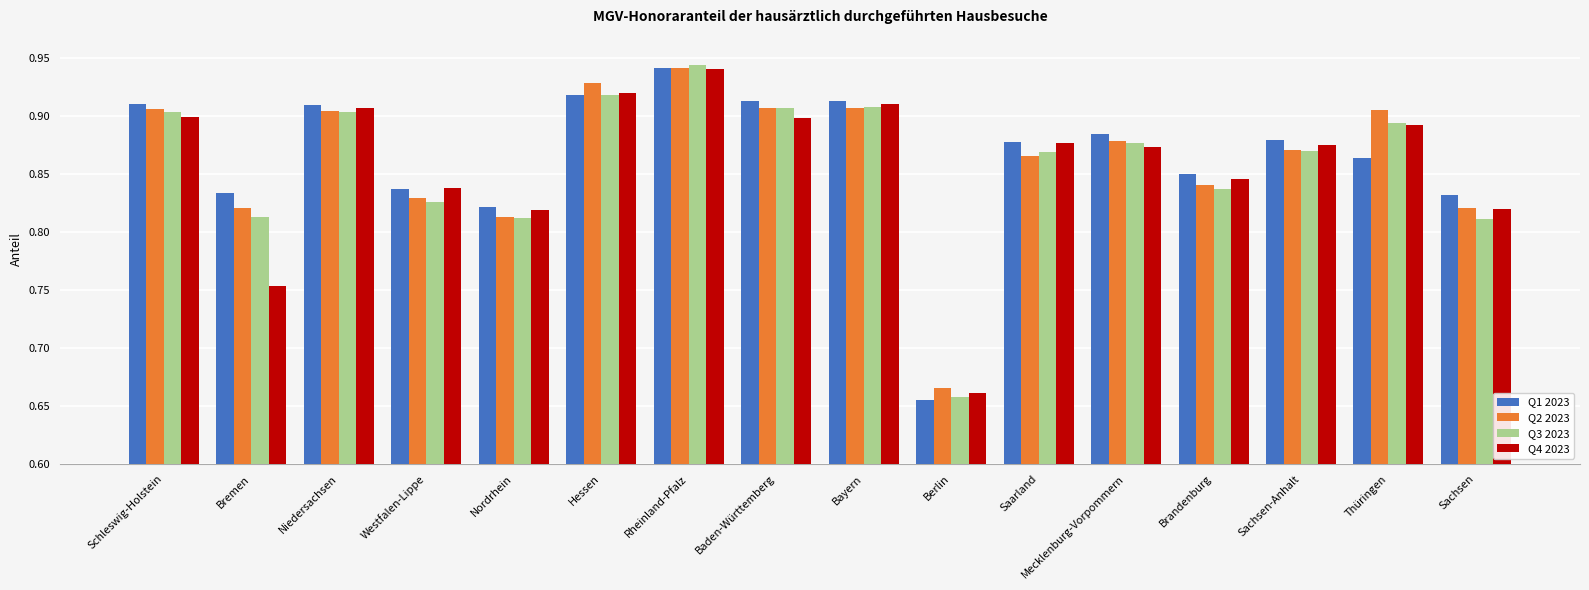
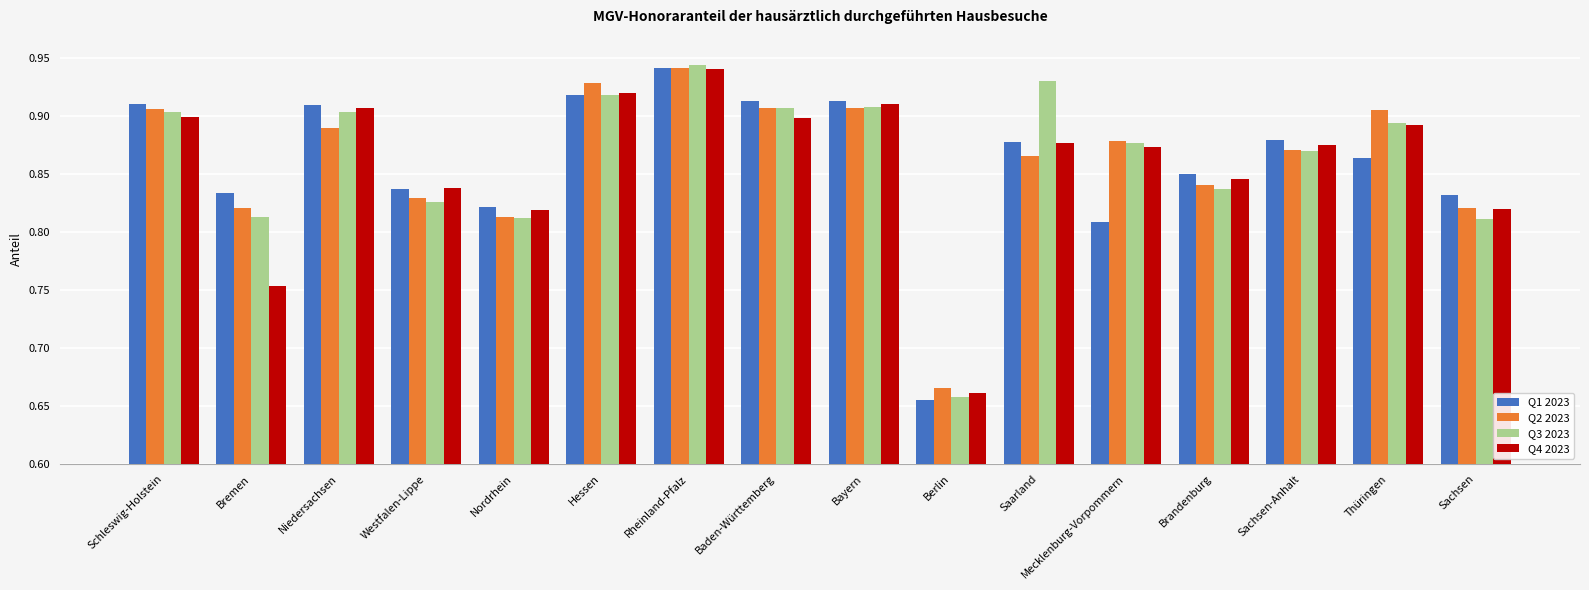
Q2 2023, Niedersachsen: 0.905 -> 0.890
Q3 2023, Saarland: 0.869 -> 0.930
Q1 2023, Mecklenburg-Vorpommern: 0.885 -> 0.809
